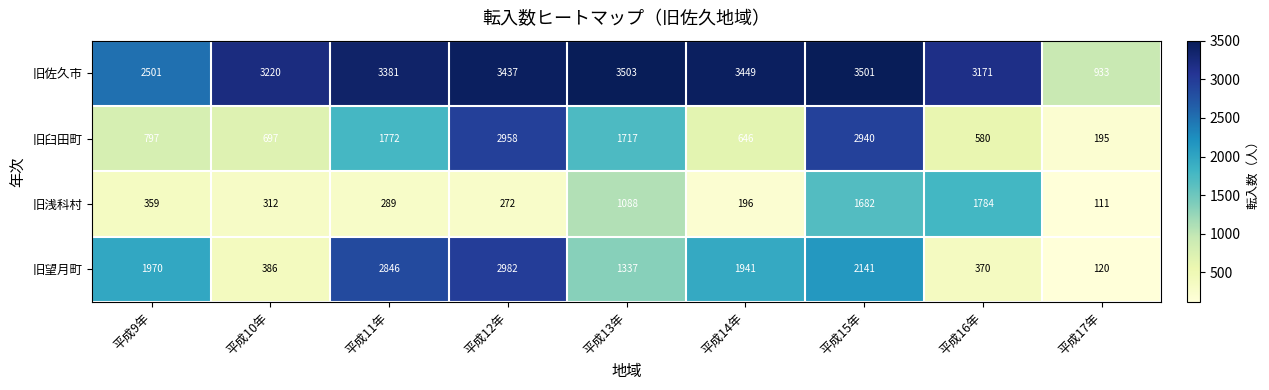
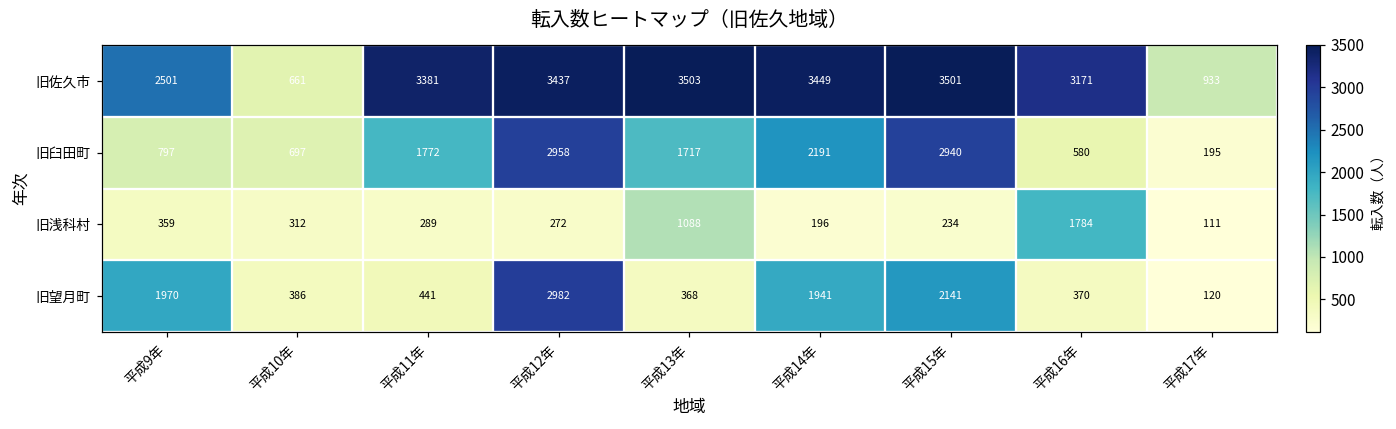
旧佐久市, 平成10年: 3220 -> 661
旧臼田町, 平成14年: 646 -> 2191
旧浅科村, 平成15年: 1682 -> 234
旧望月町, 平成11年: 2846 -> 441
旧望月町, 平成13年: 1337 -> 368
